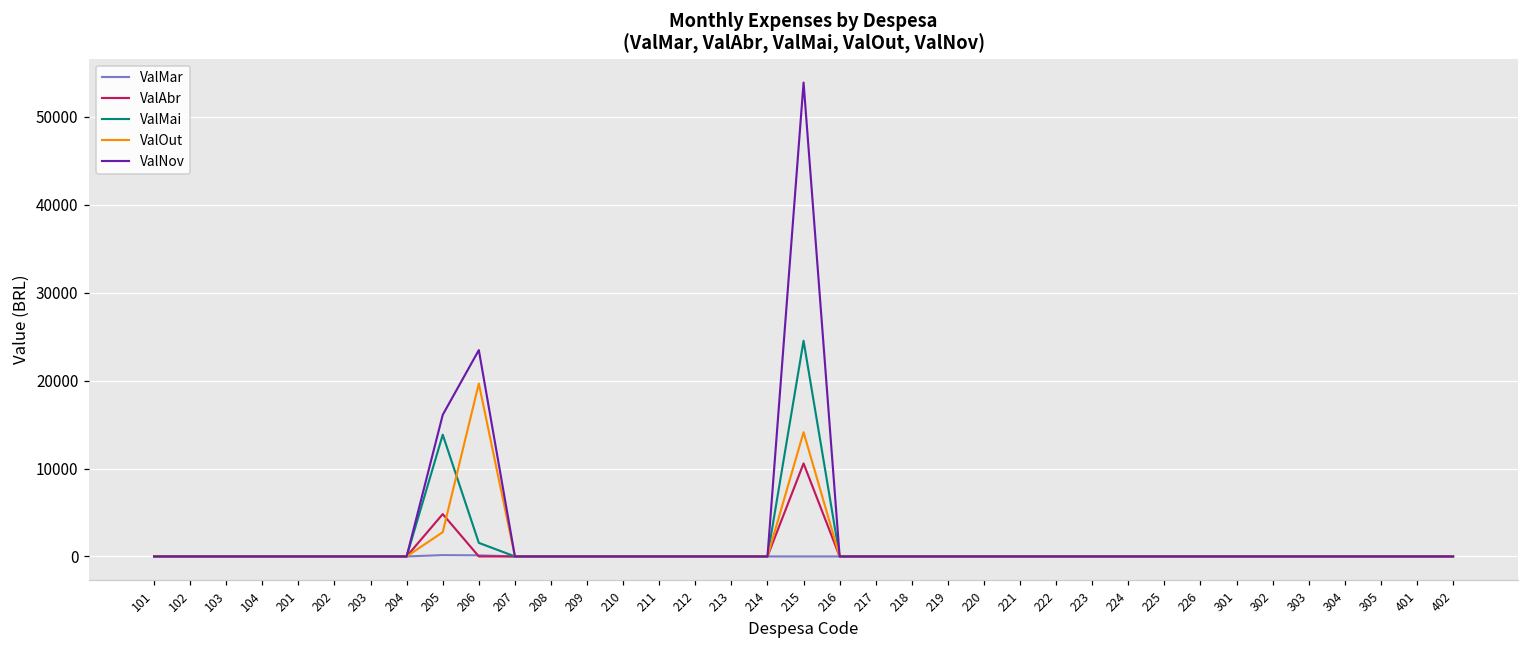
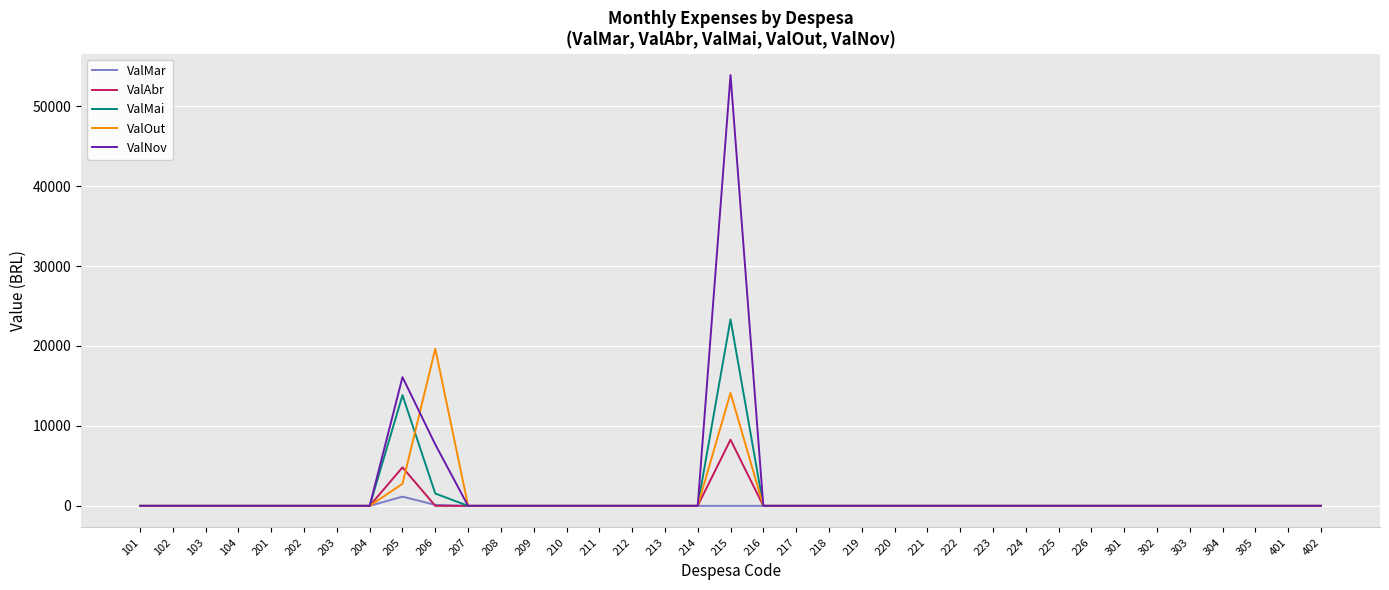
ValMar, 205: 0 -> 1000
ValNov, 206: 23000 -> 8000
ValAbr, 215: 11000 -> 8000
ValMai, 215: 25000 -> 23000
